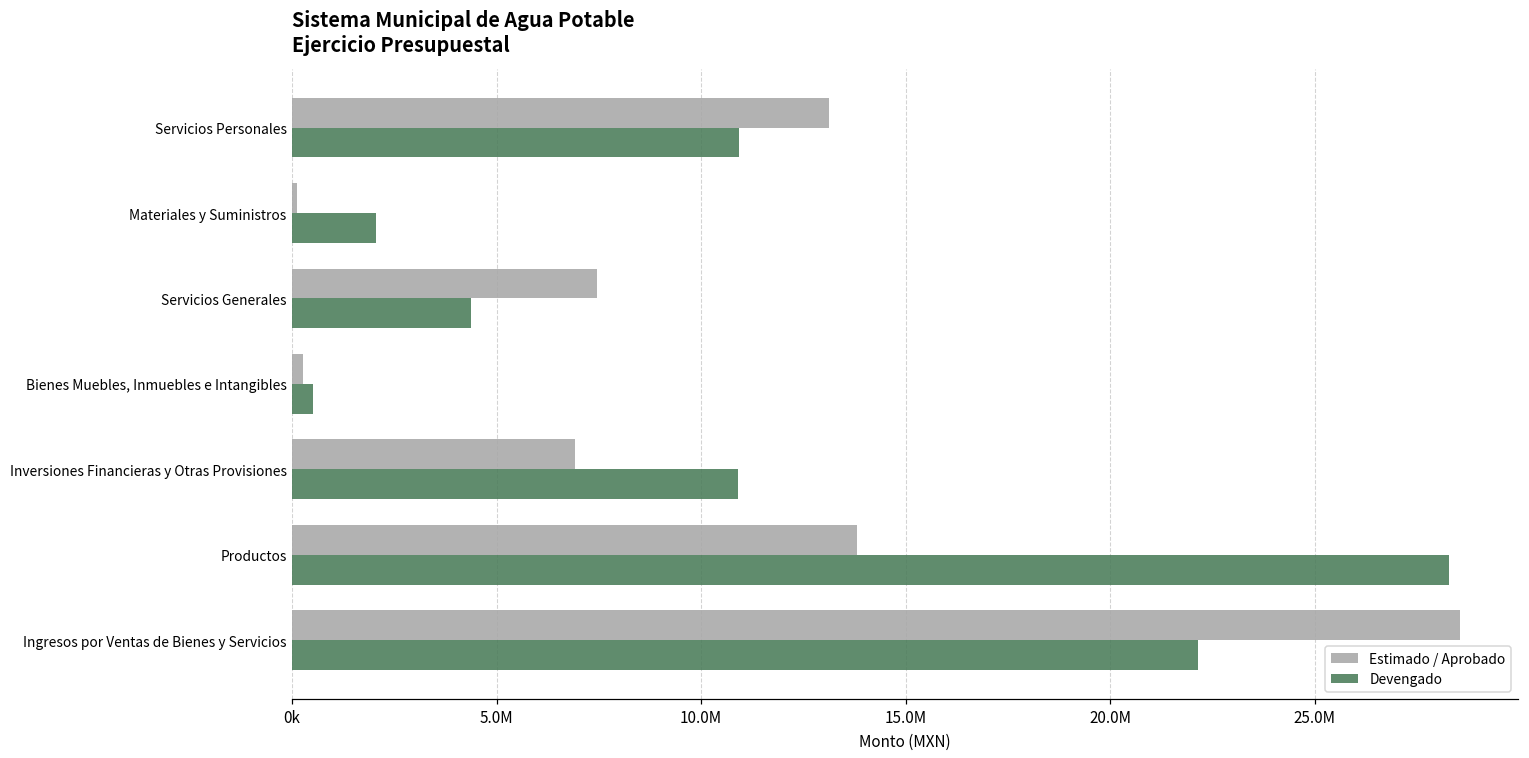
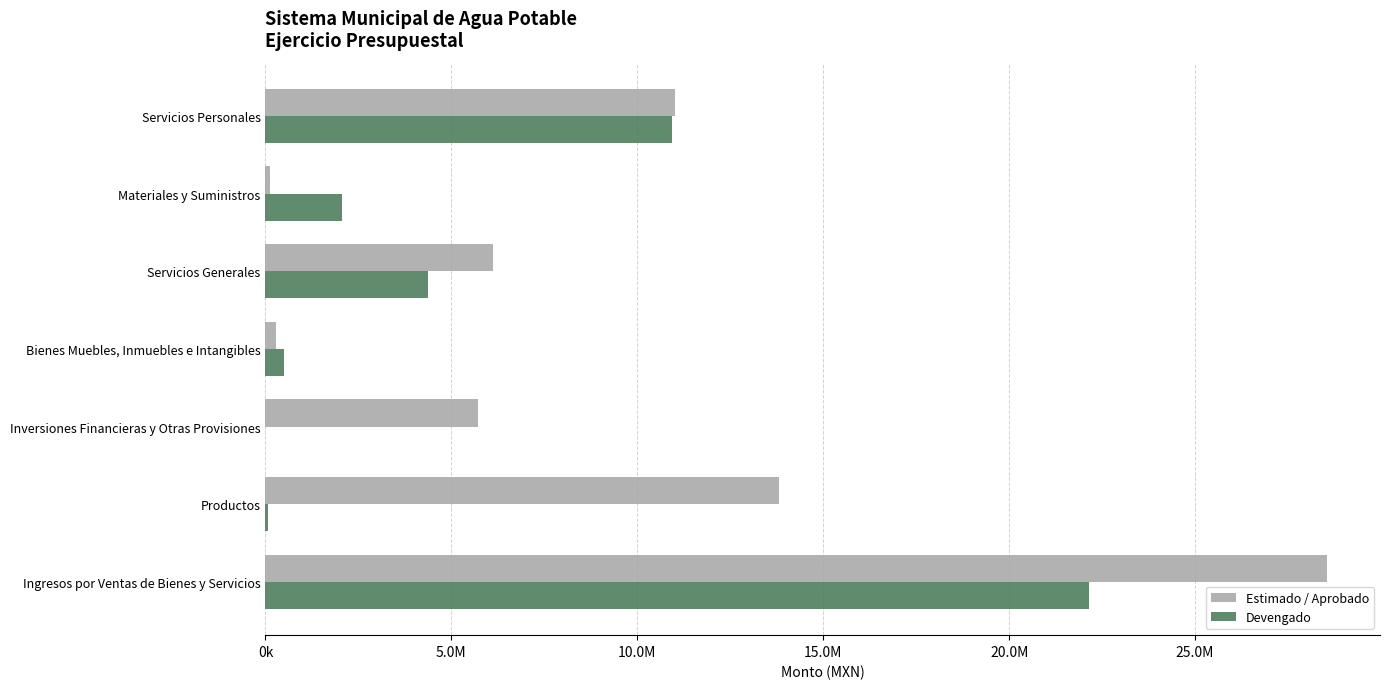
Estimado / Aprobado, Servicios Personales: 13100000 -> 11000000
Estimado / Aprobado, Servicios Generales: 7500000 -> 6100000
Estimado / Aprobado, Inversiones Financieras y Otras Provisiones: 6900000 -> 5700000
Devengado, Inversiones Financieras y Otras Provisiones: 10900000 -> 0
Devengado, Productos: 28300000 -> 100000
